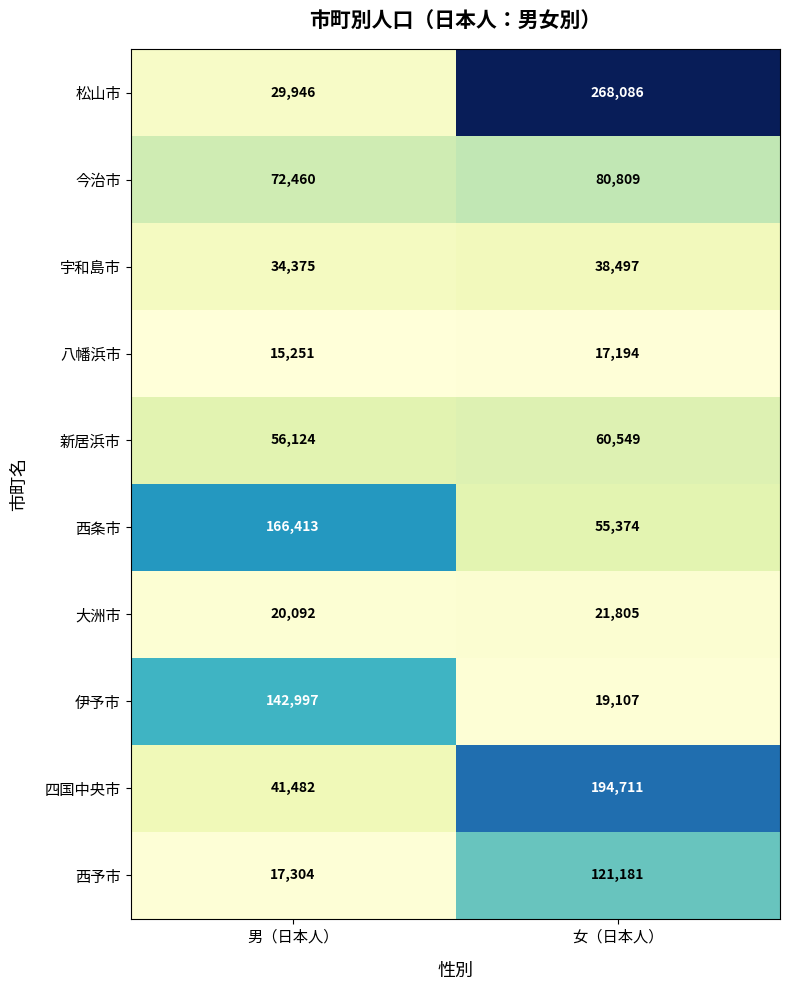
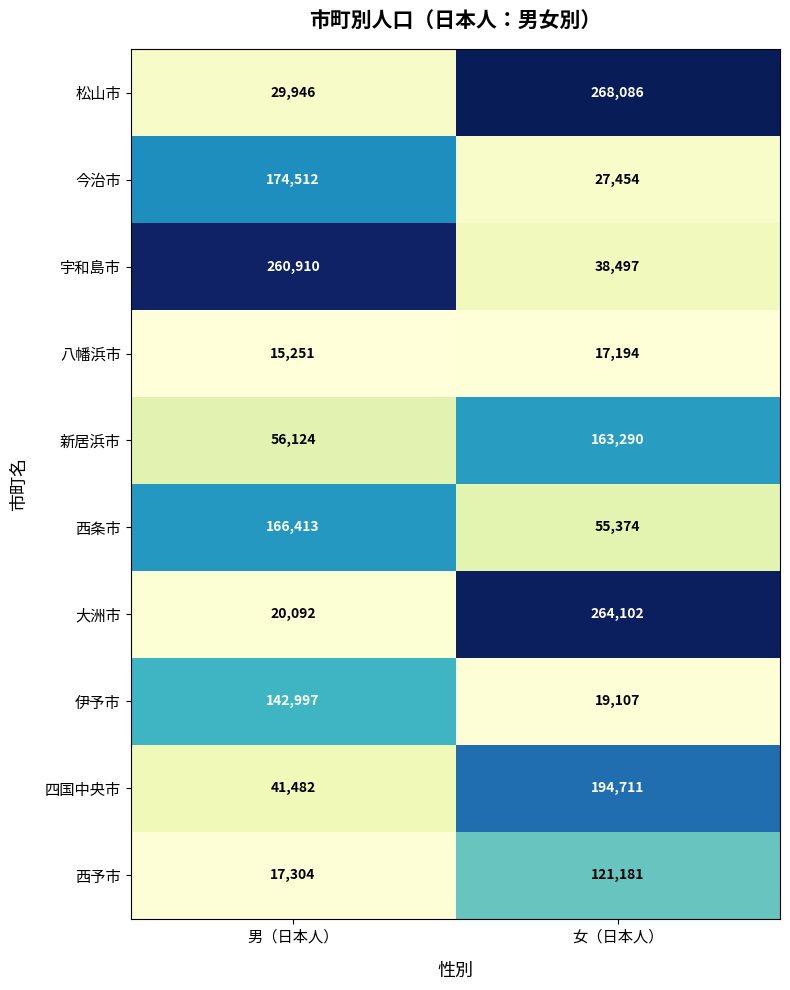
今治市, 男（日本人）: 72,460 -> 174,512
今治市, 女（日本人）: 80,809 -> 27,454
宇和島市, 男（日本人）: 34,375 -> 260,910
新居浜市, 女（日本人）: 60,549 -> 163,290
大洲市, 女（日本人）: 21,805 -> 264,102
